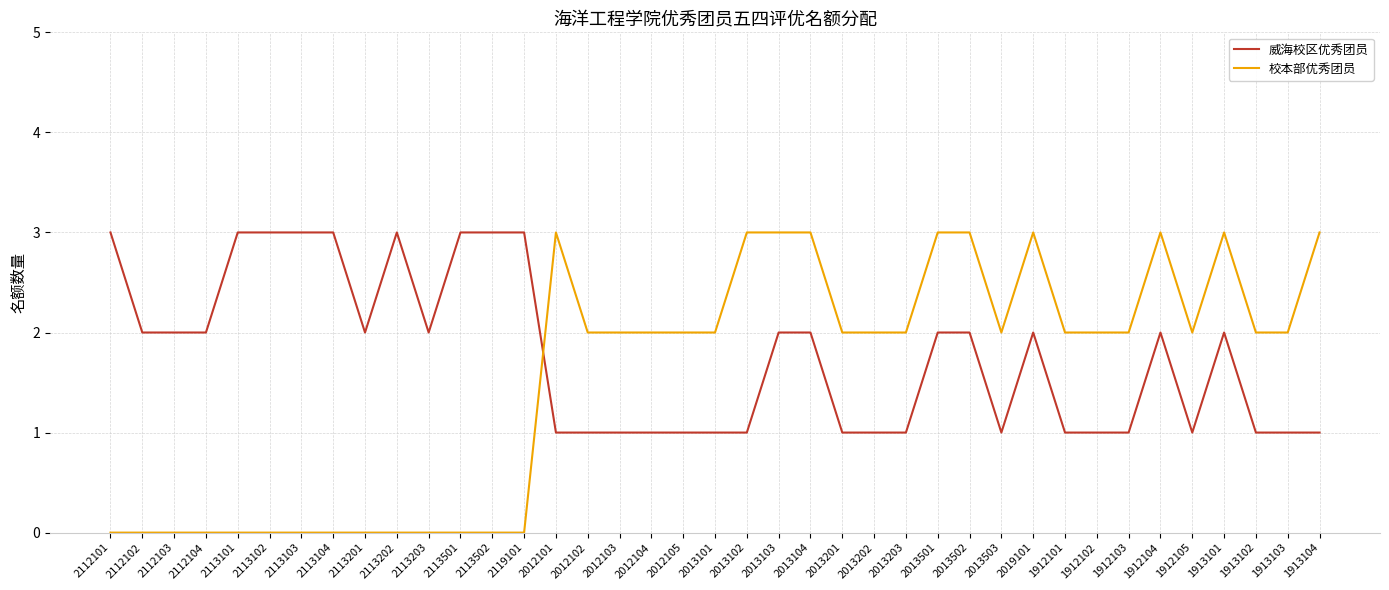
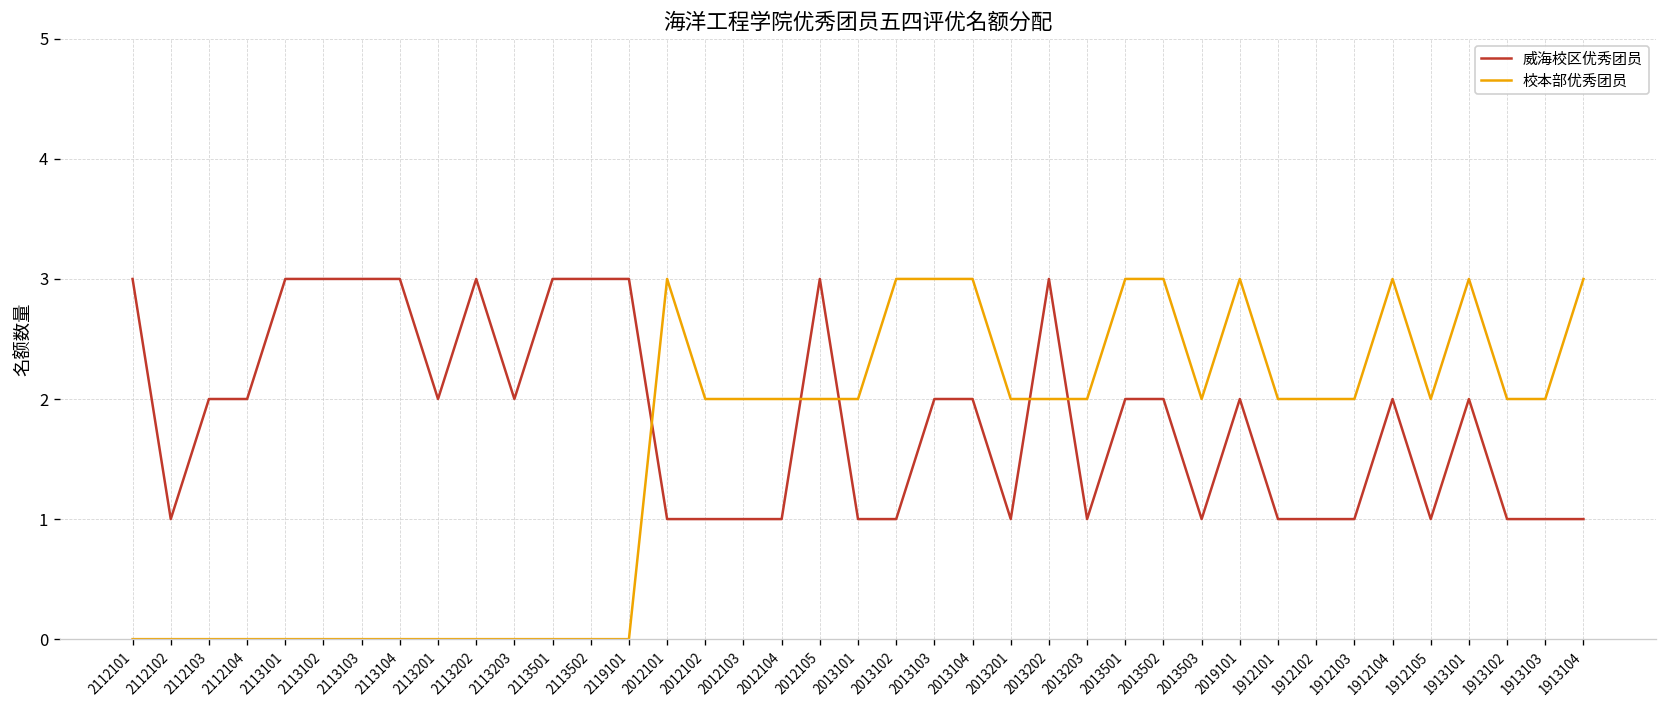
威海校区优秀团员, 2112102: 2 -> 1
威海校区优秀团员, 2012105: 1 -> 3
威海校区优秀团员, 2013202: 1 -> 3
